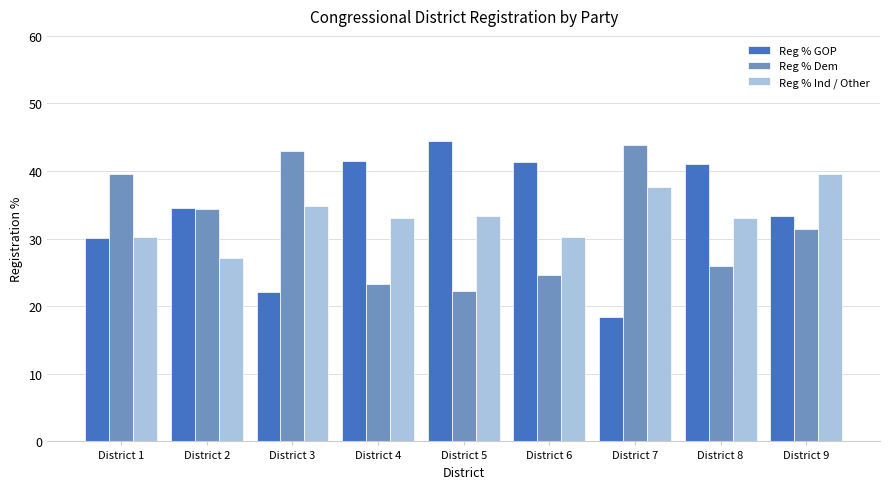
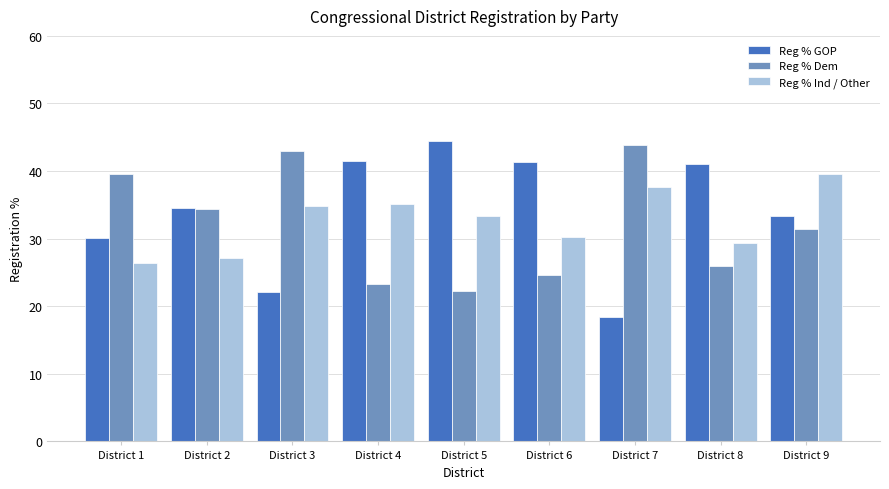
Reg % Ind / Other, District 1: 30 -> 26
Reg % Ind / Other, District 4: 33 -> 35
Reg % Ind / Other, District 8: 33 -> 29
